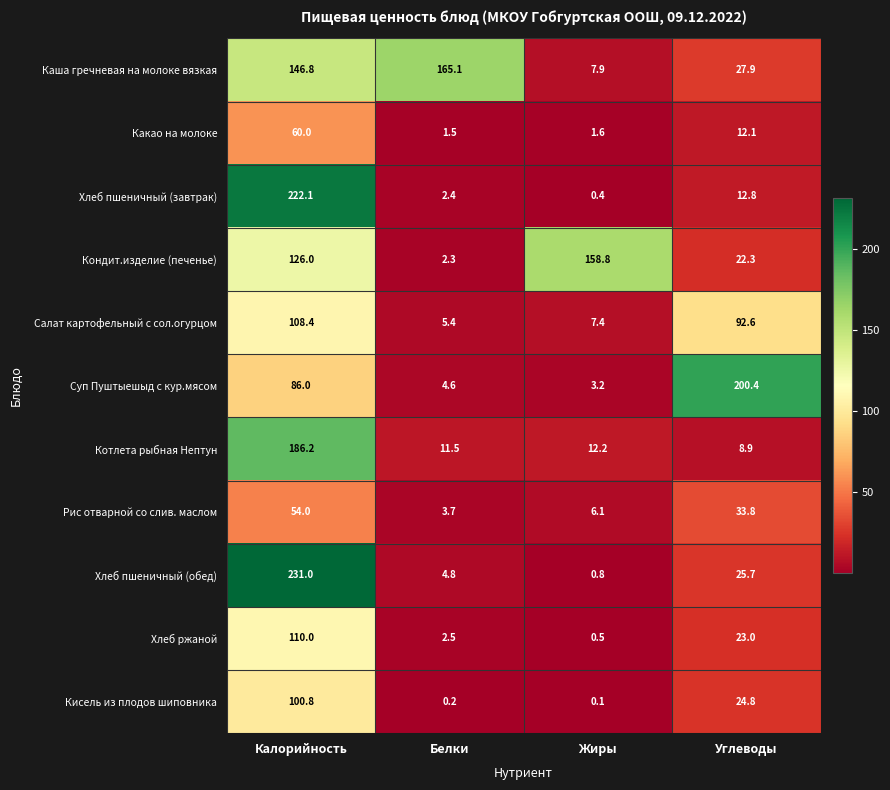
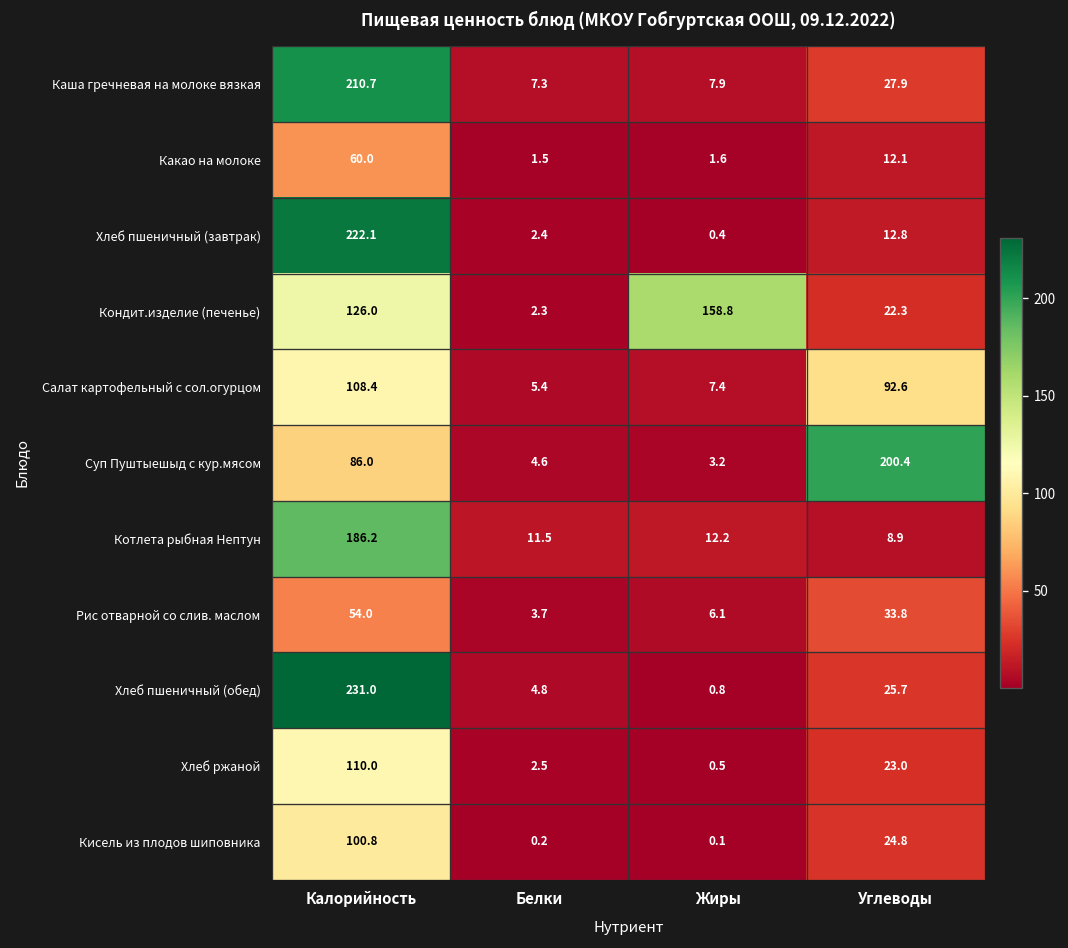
Каша гречневая на молоке вязкая, Калорийность: 146.8 -> 210.7
Каша гречневая на молоке вязкая, Белки: 165.1 -> 7.3
